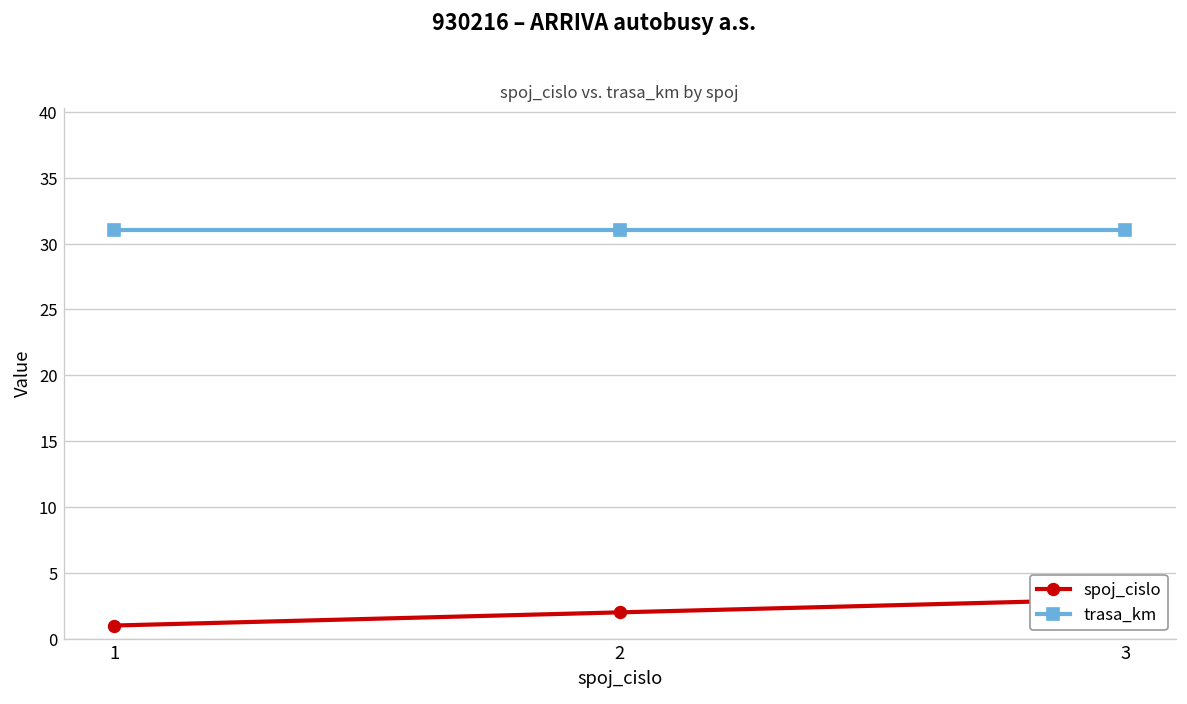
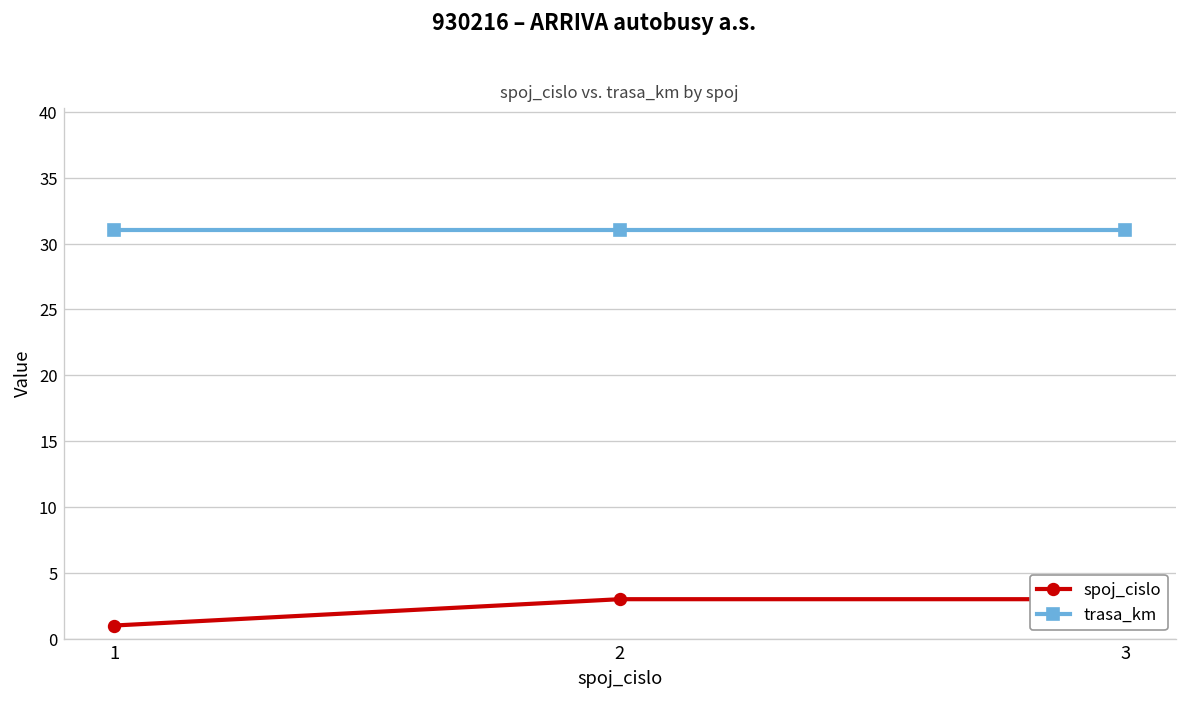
spoj_cislo, 2: 2 -> 3
